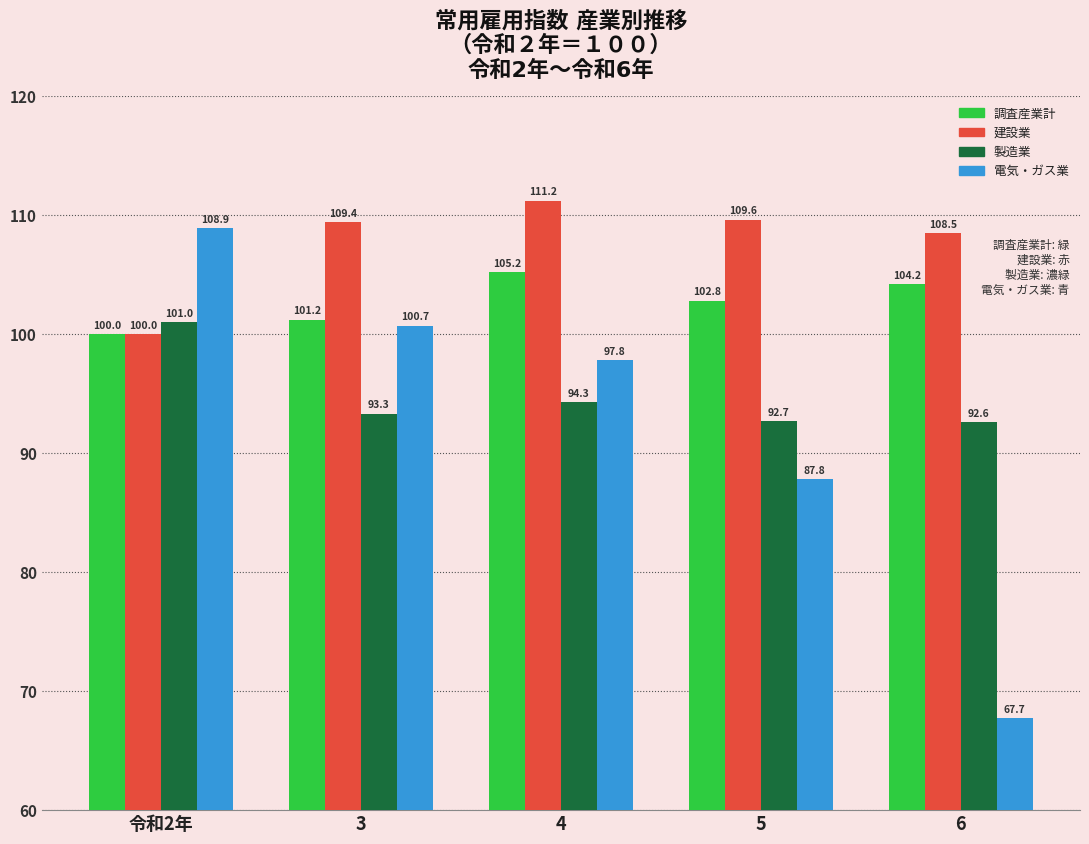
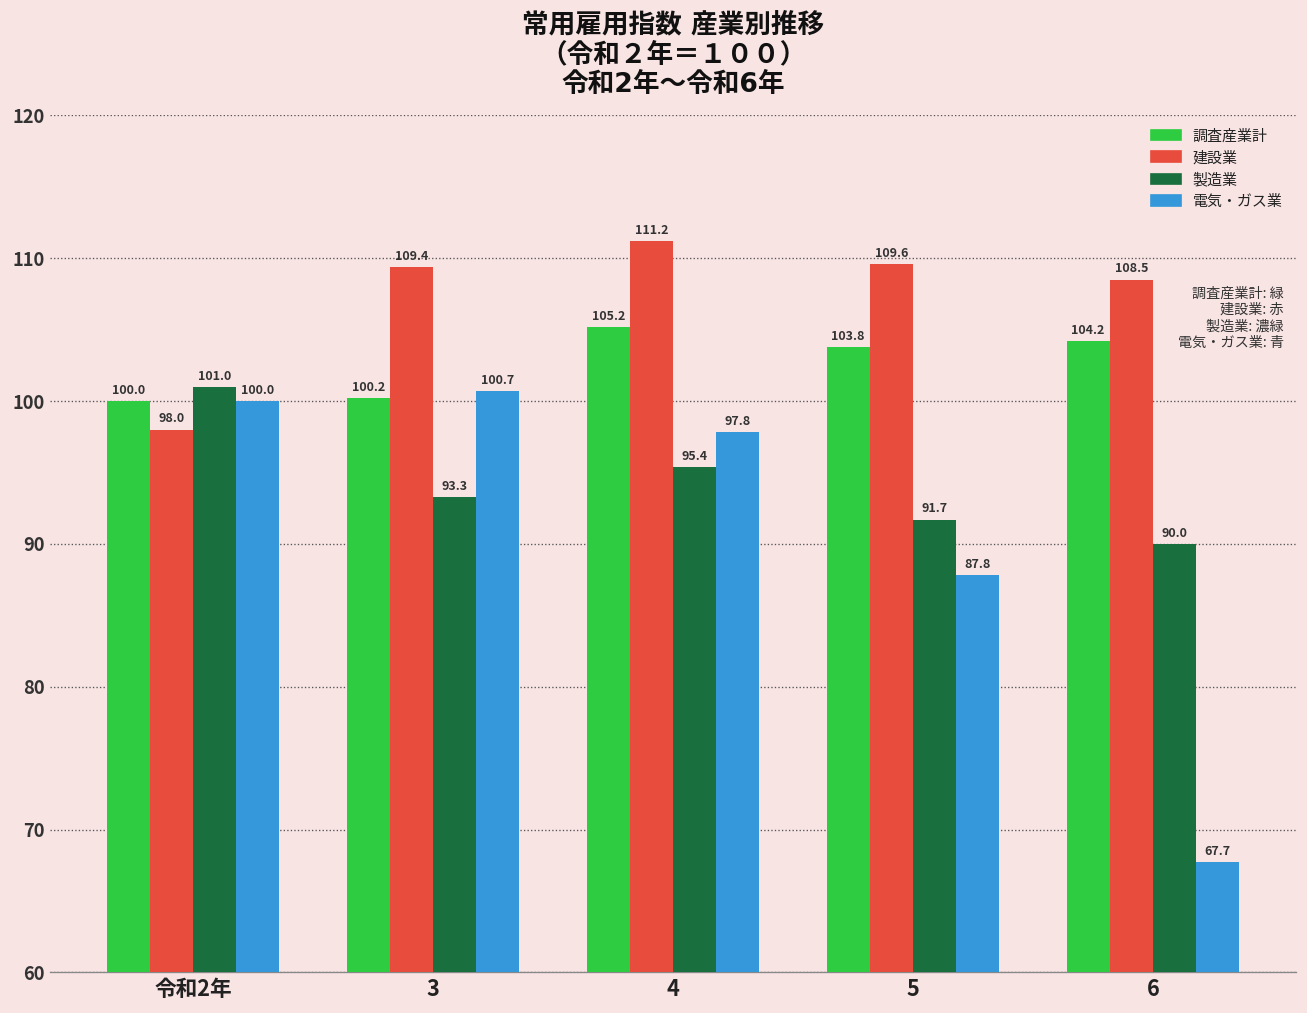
建設業, 令和2年: 100.0 -> 98.0
電気・ガス業, 令和2年: 108.9 -> 100.0
調査産業計, 3: 101.2 -> 100.2
製造業, 4: 94.3 -> 95.4
調査産業計, 5: 102.8 -> 103.8
製造業, 5: 92.7 -> 91.7
製造業, 6: 92.6 -> 90.0
